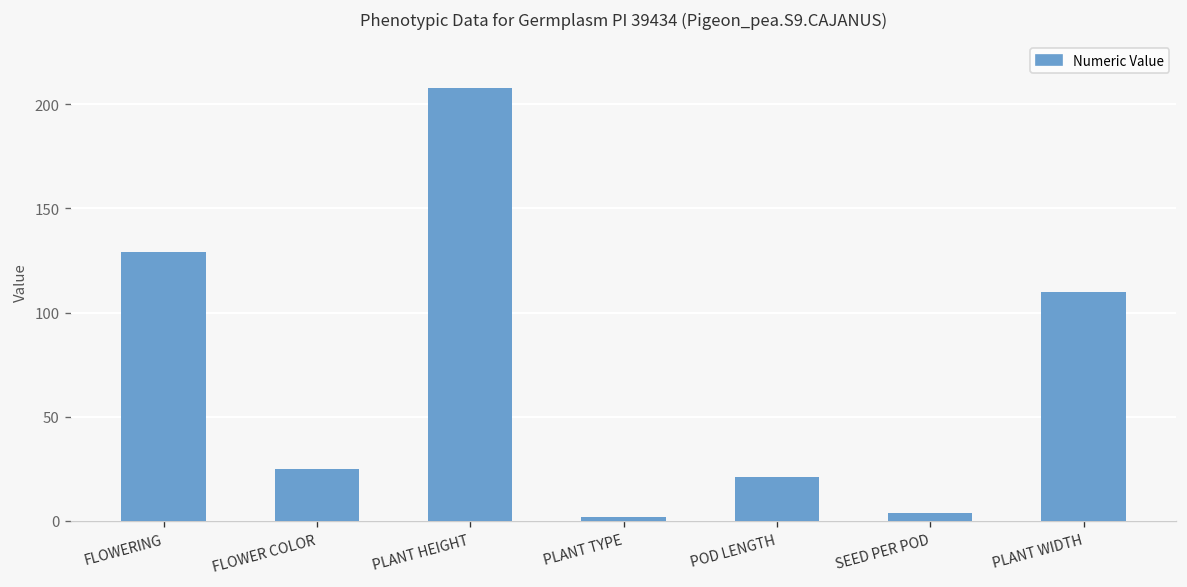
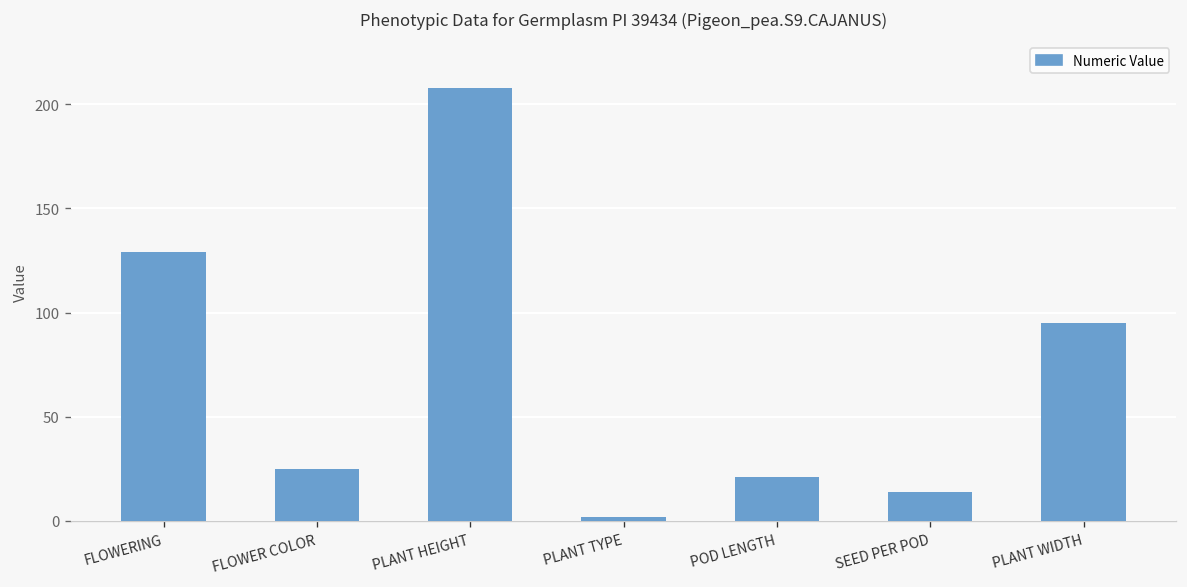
SEED PER POD: 4 -> 14
PLANT WIDTH: 110 -> 95
